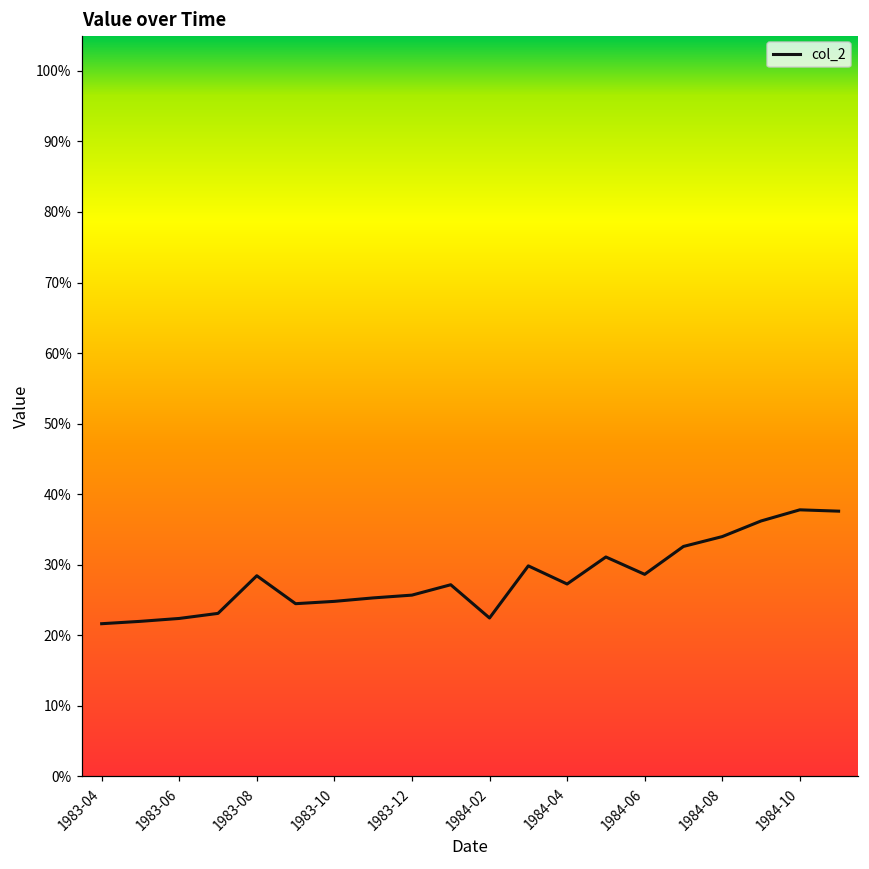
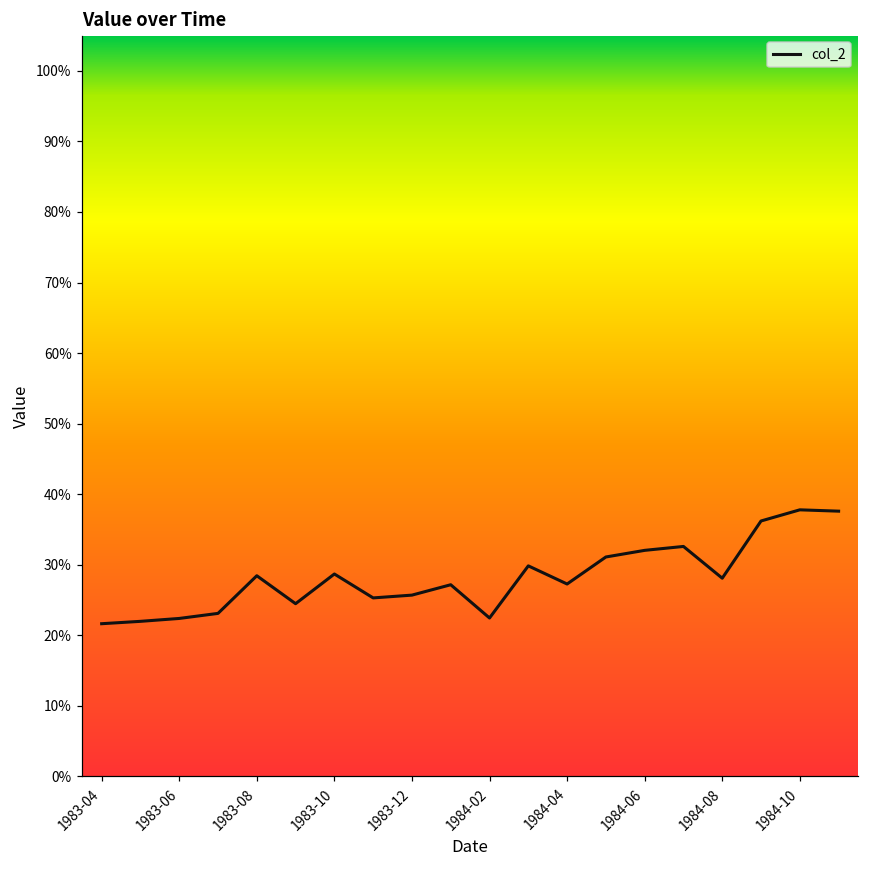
1983-10: 25% -> 29%
1984-06: 29% -> 32%
1984-08: 34% -> 28%
